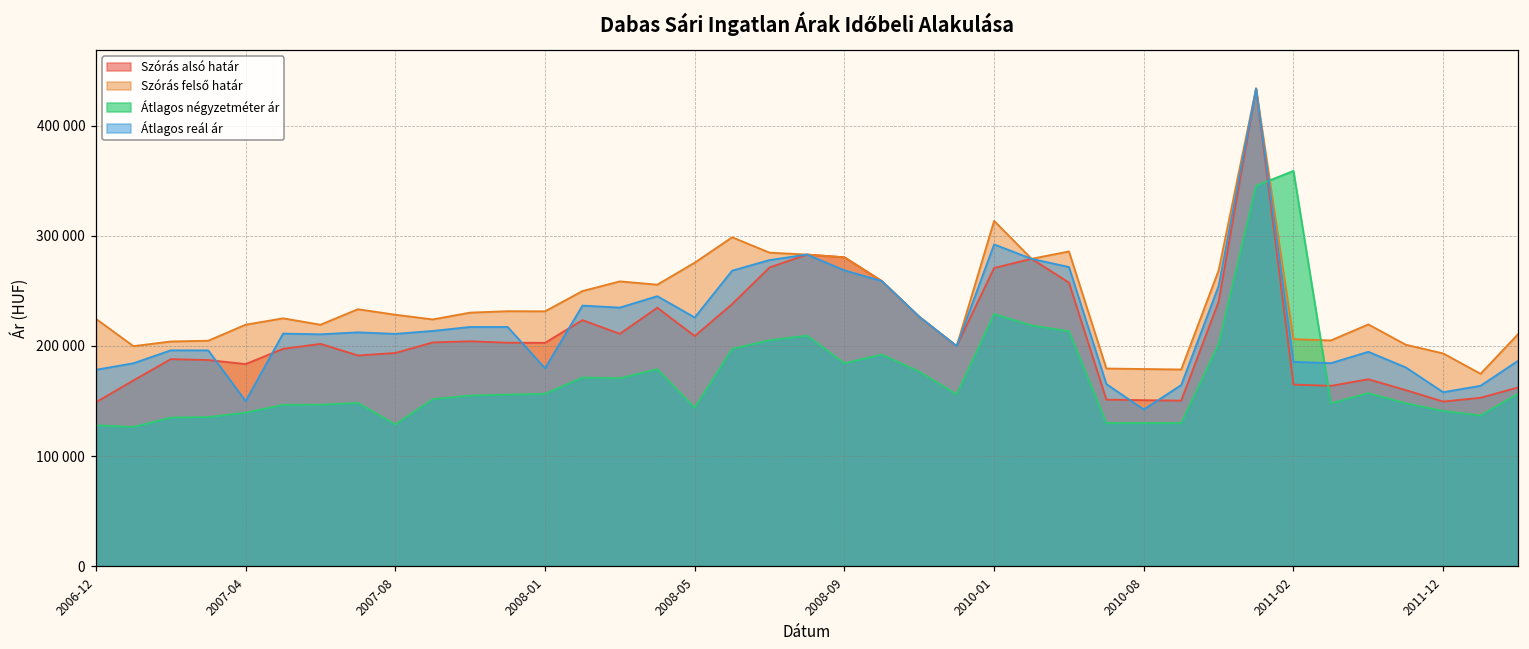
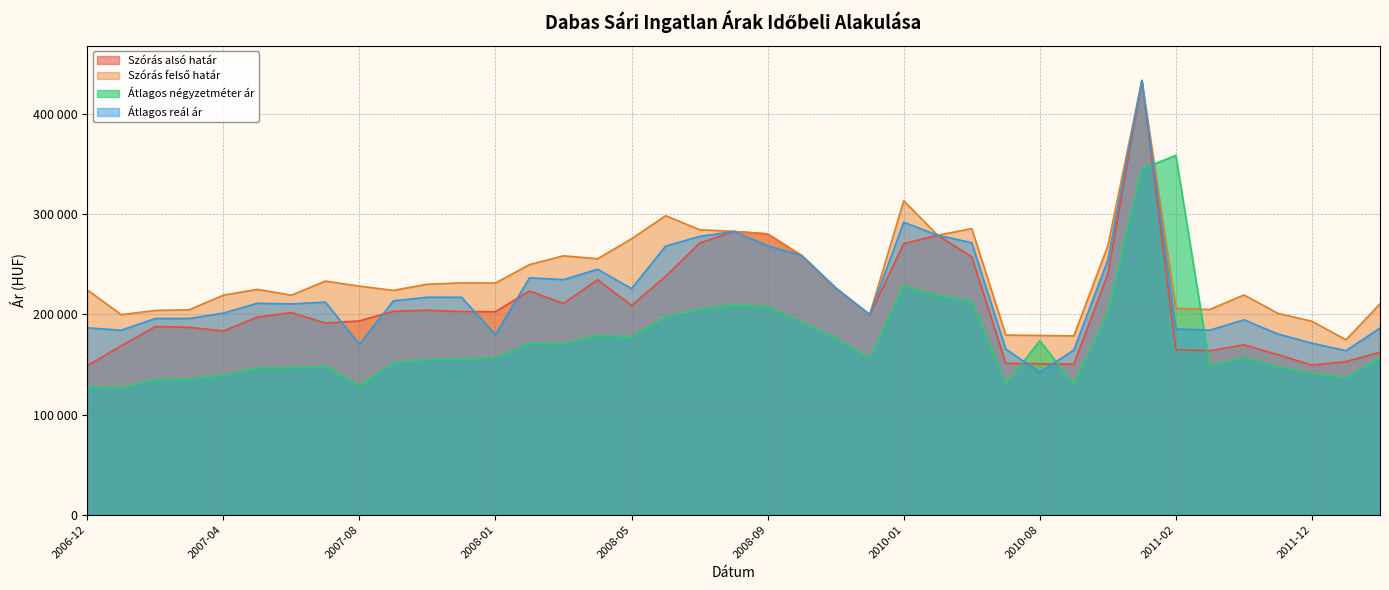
Átlagos reál ár, 2006-12: 178000 -> 187000
Átlagos reál ár, 2007-04: 150000 -> 201000
Átlagos reál ár, 2007-08: 211000 -> 170000
Átlagos négyzetméter ár, 2008-05: 144000 -> 178000
Átlagos négyzetméter ár, 2008-09: 184000 -> 208000
Átlagos négyzetméter ár, 2010-08: 130000 -> 174000
Átlagos reál ár, 2011-12: 158000 -> 171000
